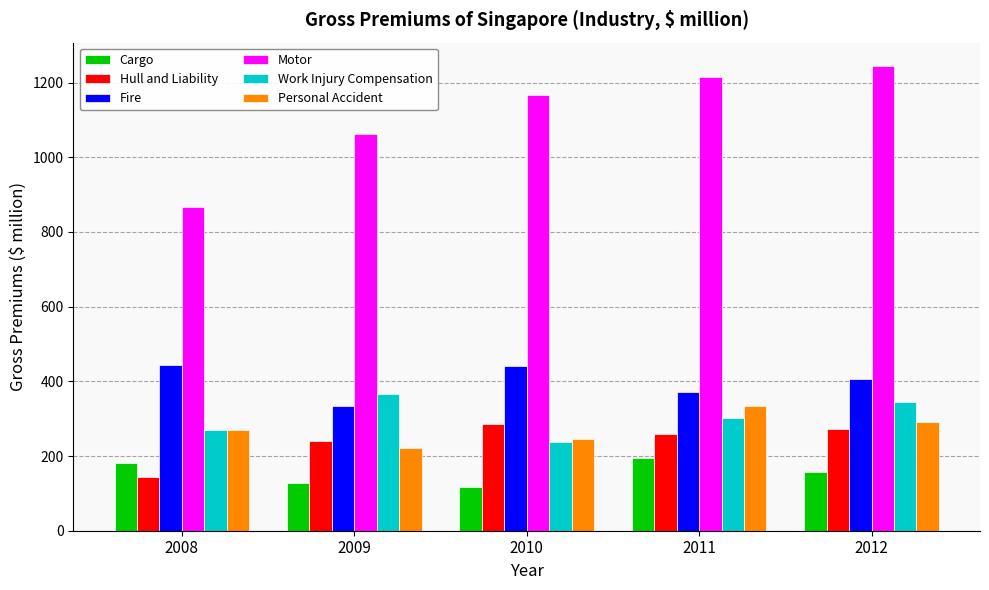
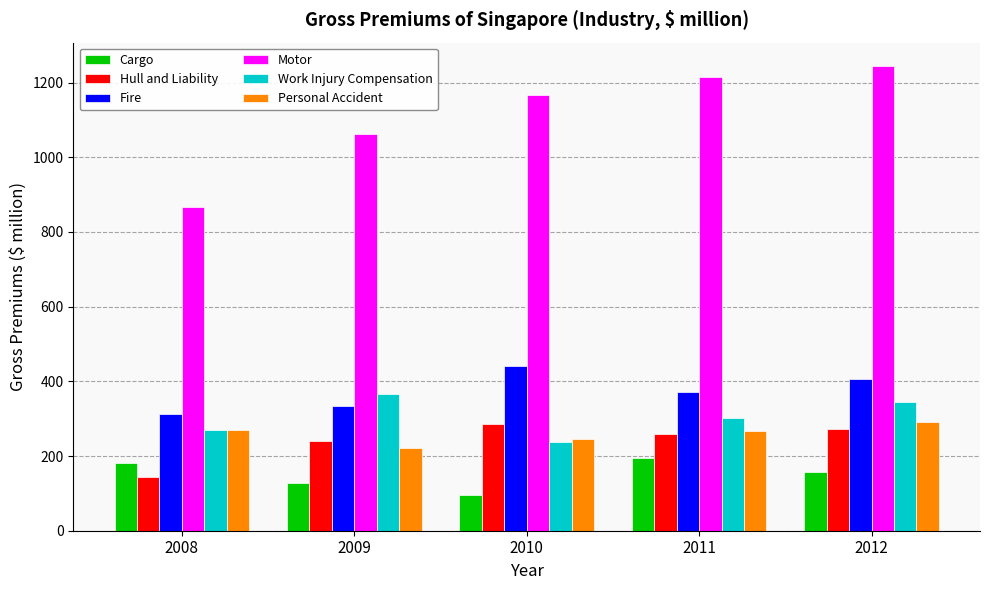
Fire, 2008: 440 -> 310
Cargo, 2010: 120 -> 90
Personal Accident, 2011: 330 -> 270
